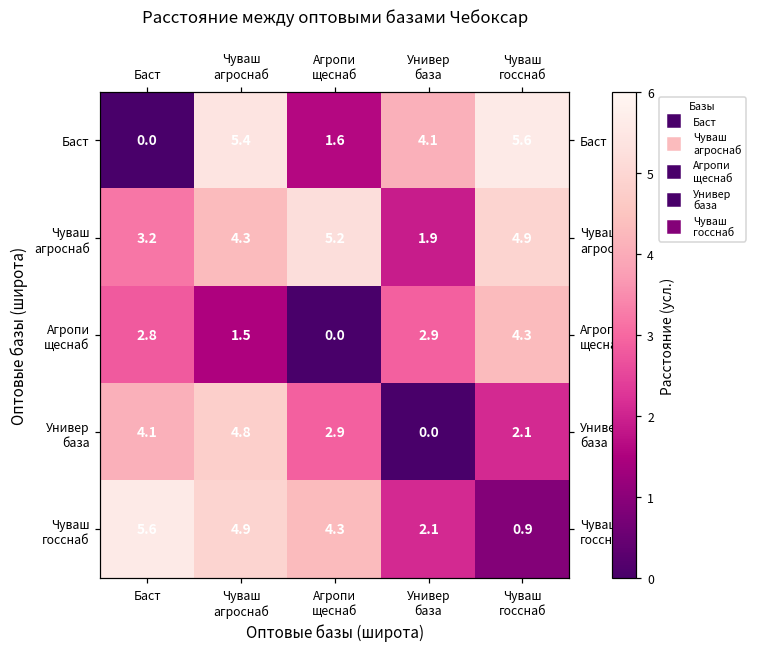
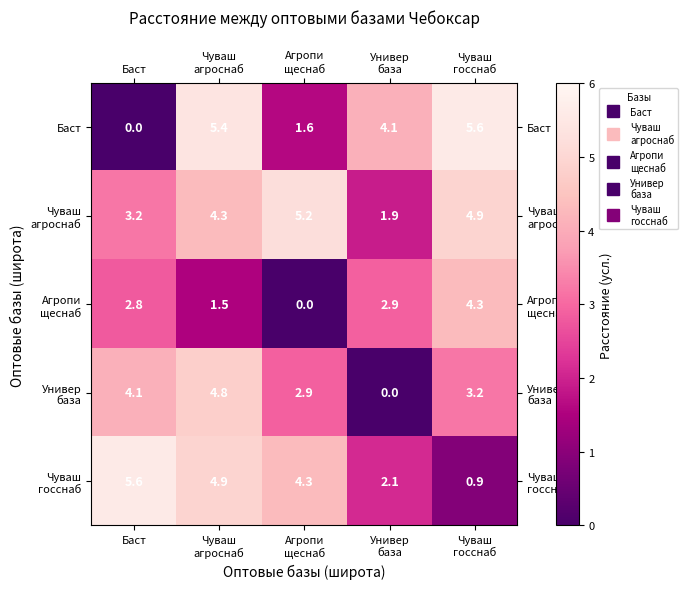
Универ база, Чуваш госснаб: 2.1 -> 3.2
